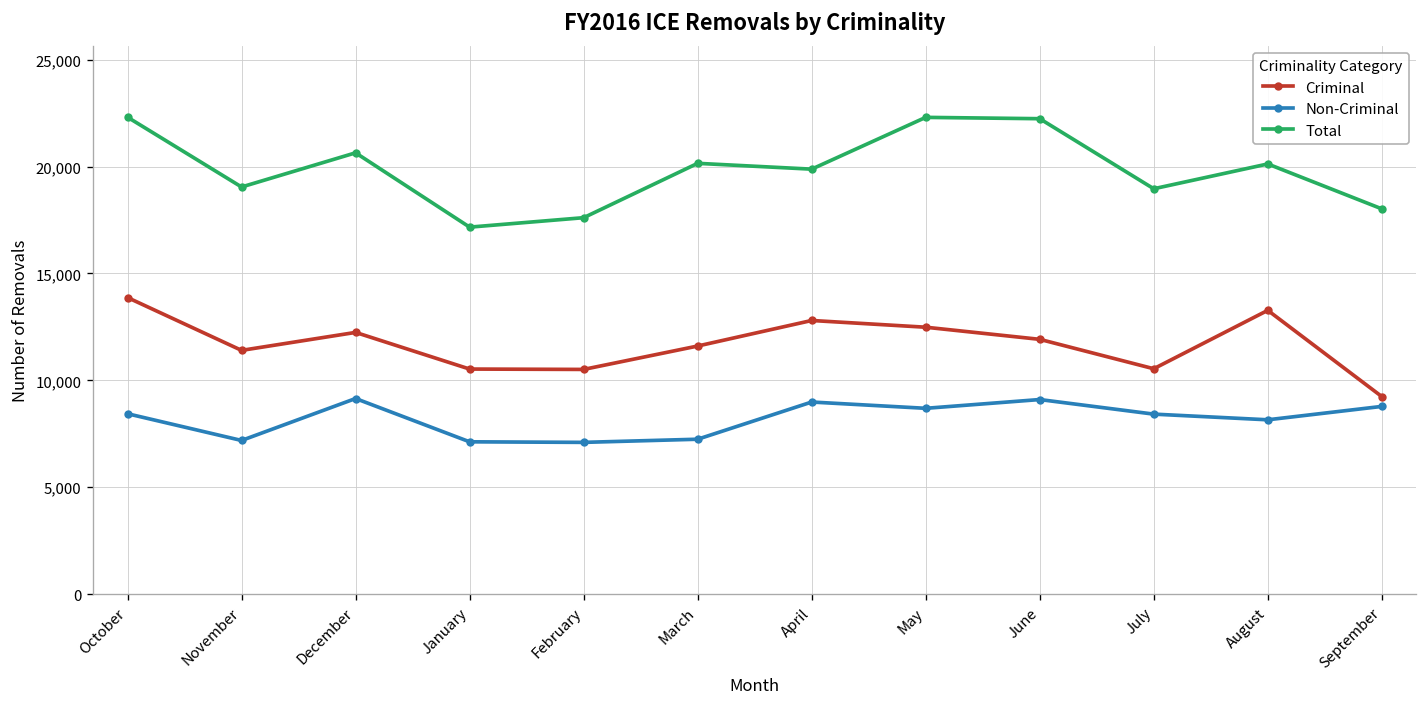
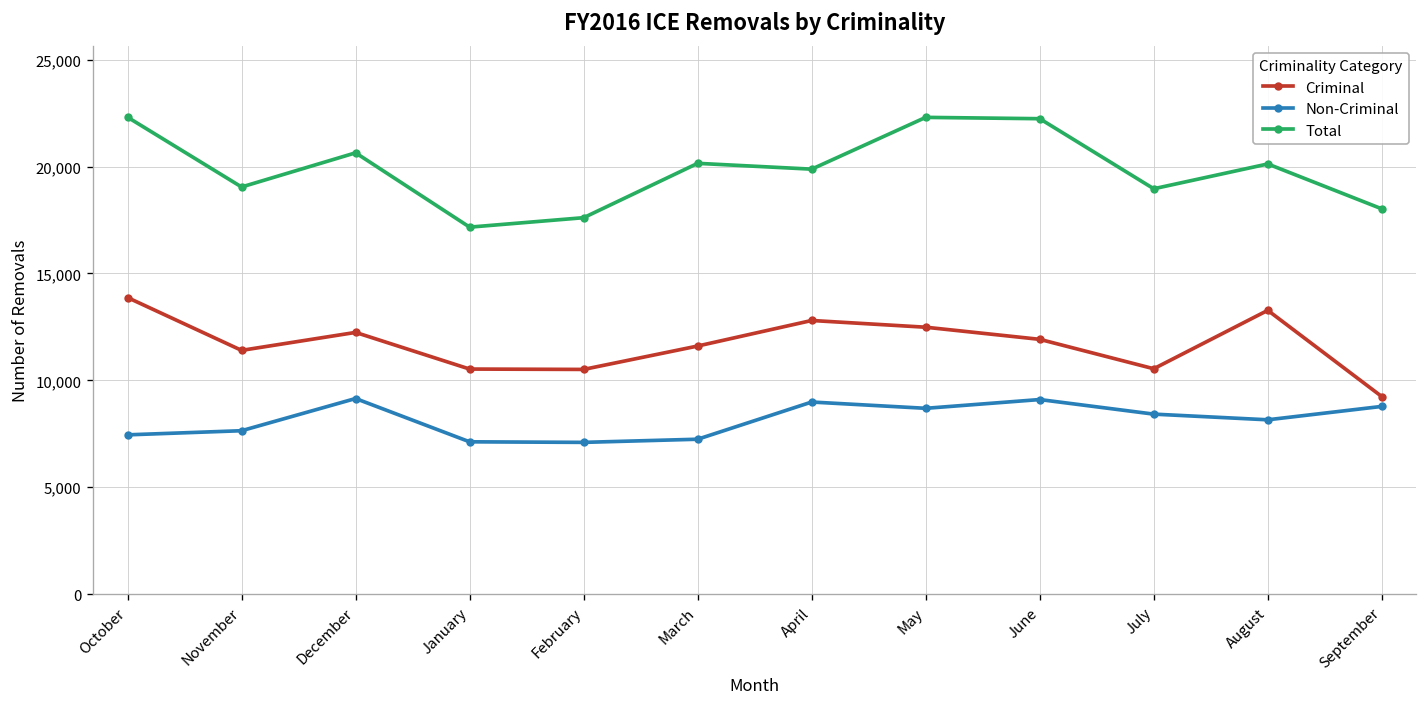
Non-Criminal, October: 8,400 -> 7,400
Non-Criminal, November: 7,200 -> 7,600
